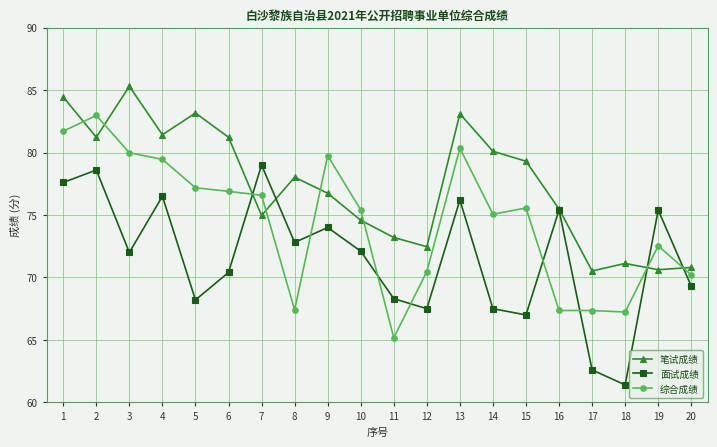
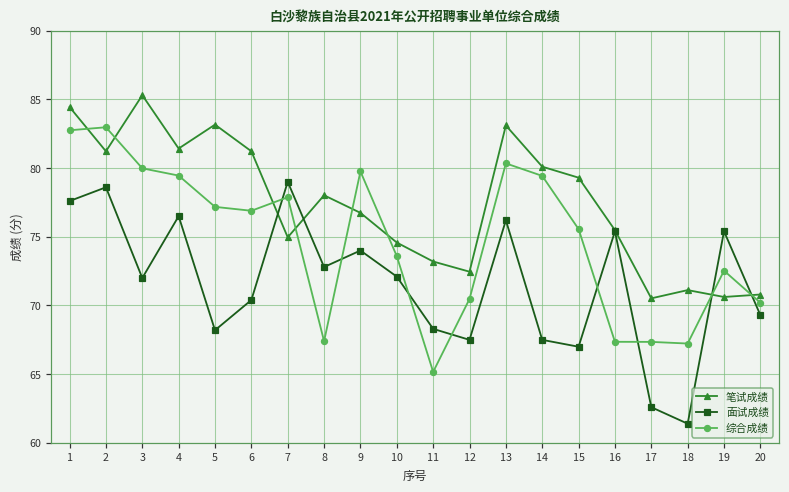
综合成绩, 1: 81.7 -> 82.7
综合成绩, 7: 76.6 -> 77.9
综合成绩, 10: 75.4 -> 73.6
综合成绩, 14: 75.1 -> 79.4
